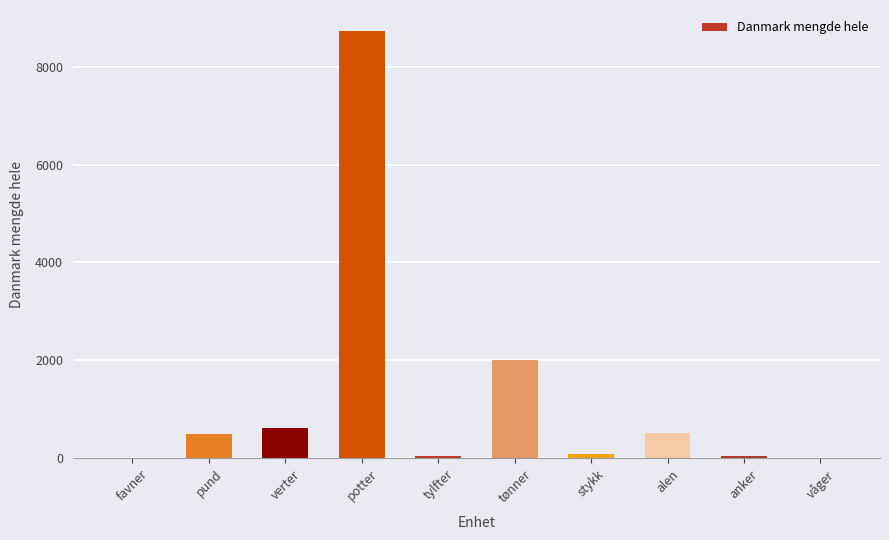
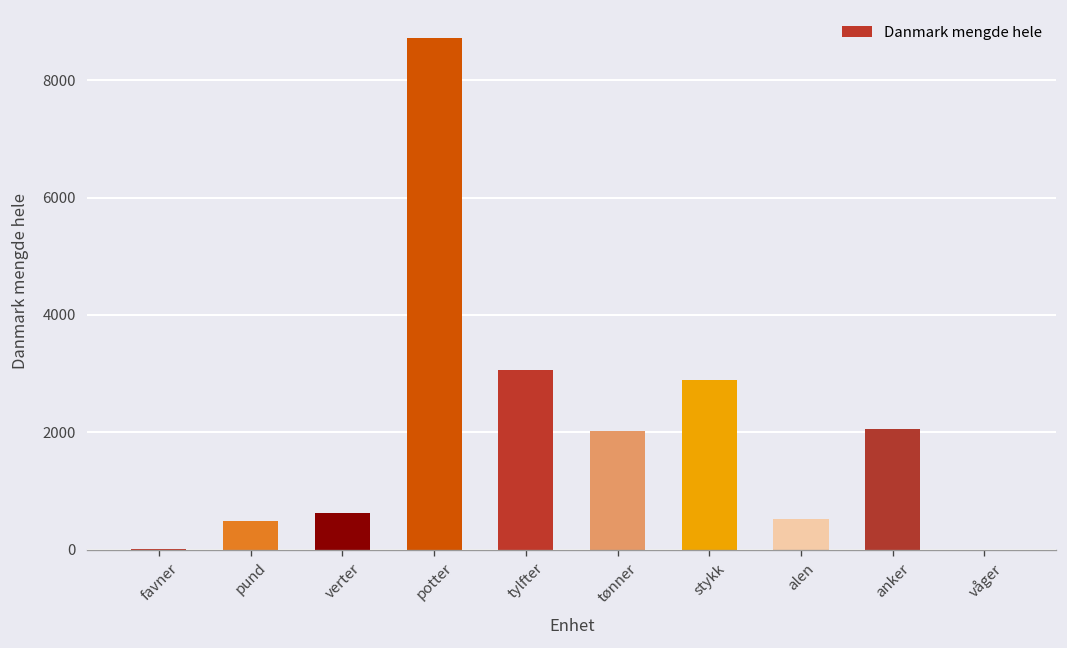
tylfter: 100 -> 3100
stykk: 100 -> 2900
anker: 0 -> 2100
